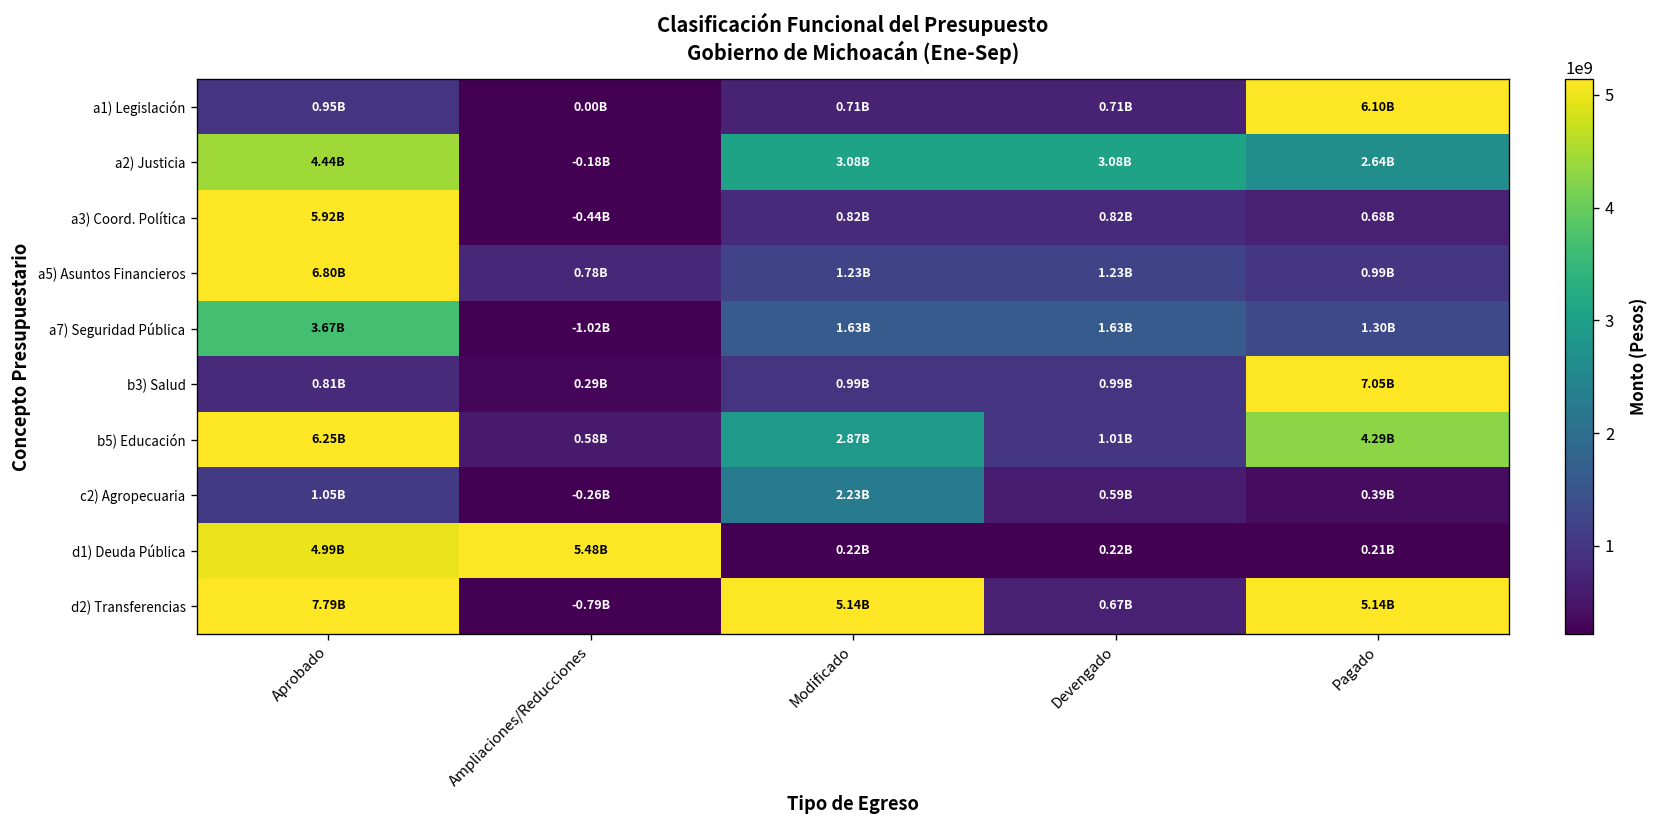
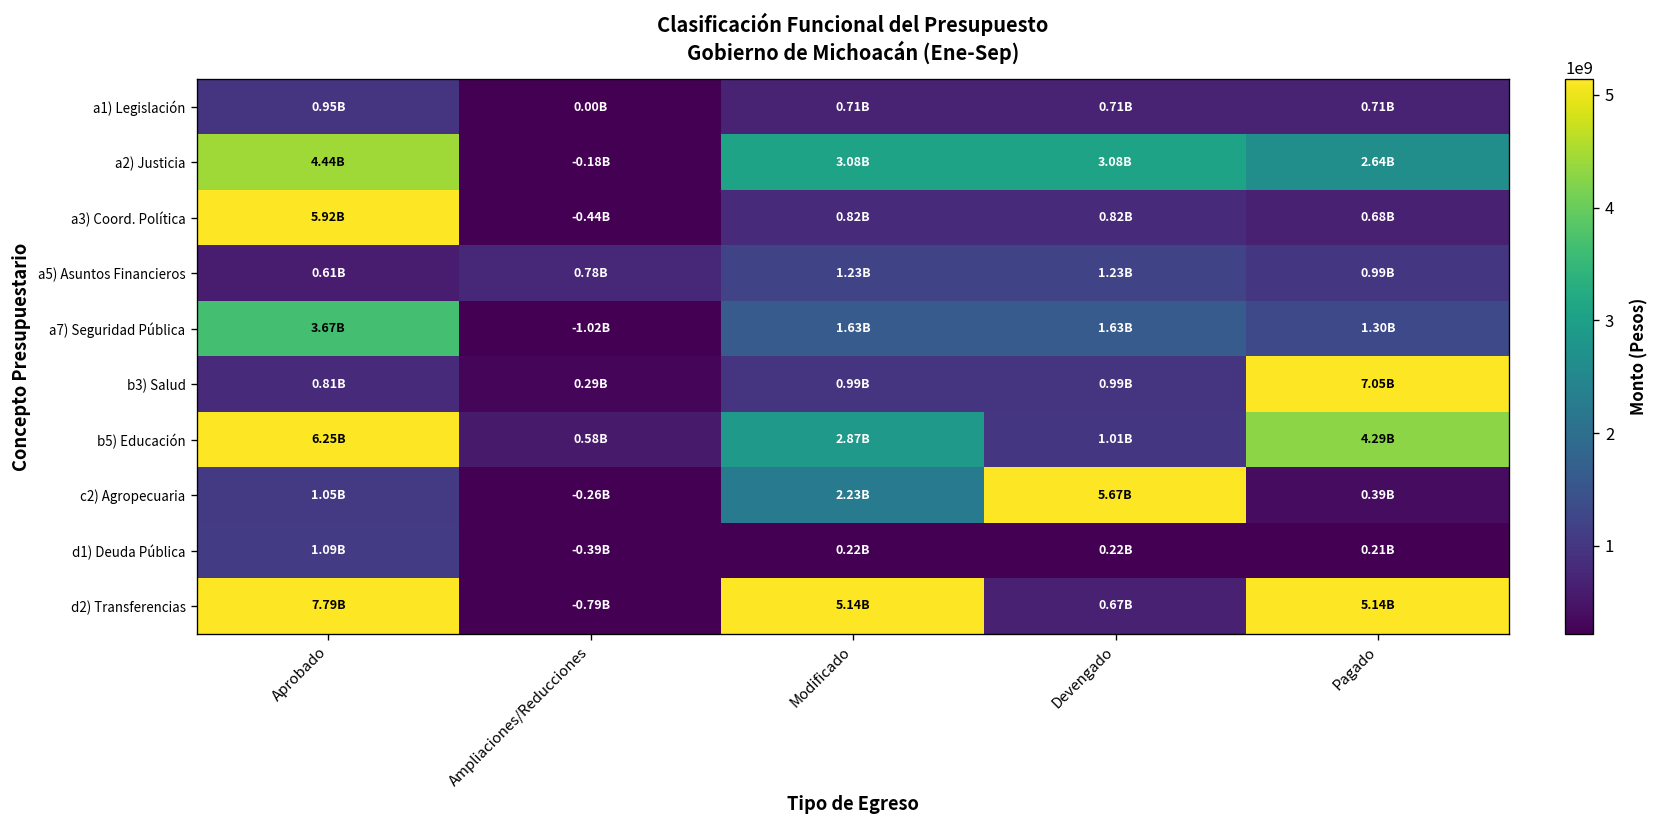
a1) Legislación, Pagado: 6.10B -> 0.71B
a5) Asuntos Financieros, Aprobado: 6.80B -> 0.61B
c2) Agropecuaria, Devengado: 0.59B -> 5.67B
d1) Deuda Pública, Aprobado: 4.99B -> 1.09B
d1) Deuda Pública, Ampliaciones/Reducciones: 5.48B -> -0.39B
